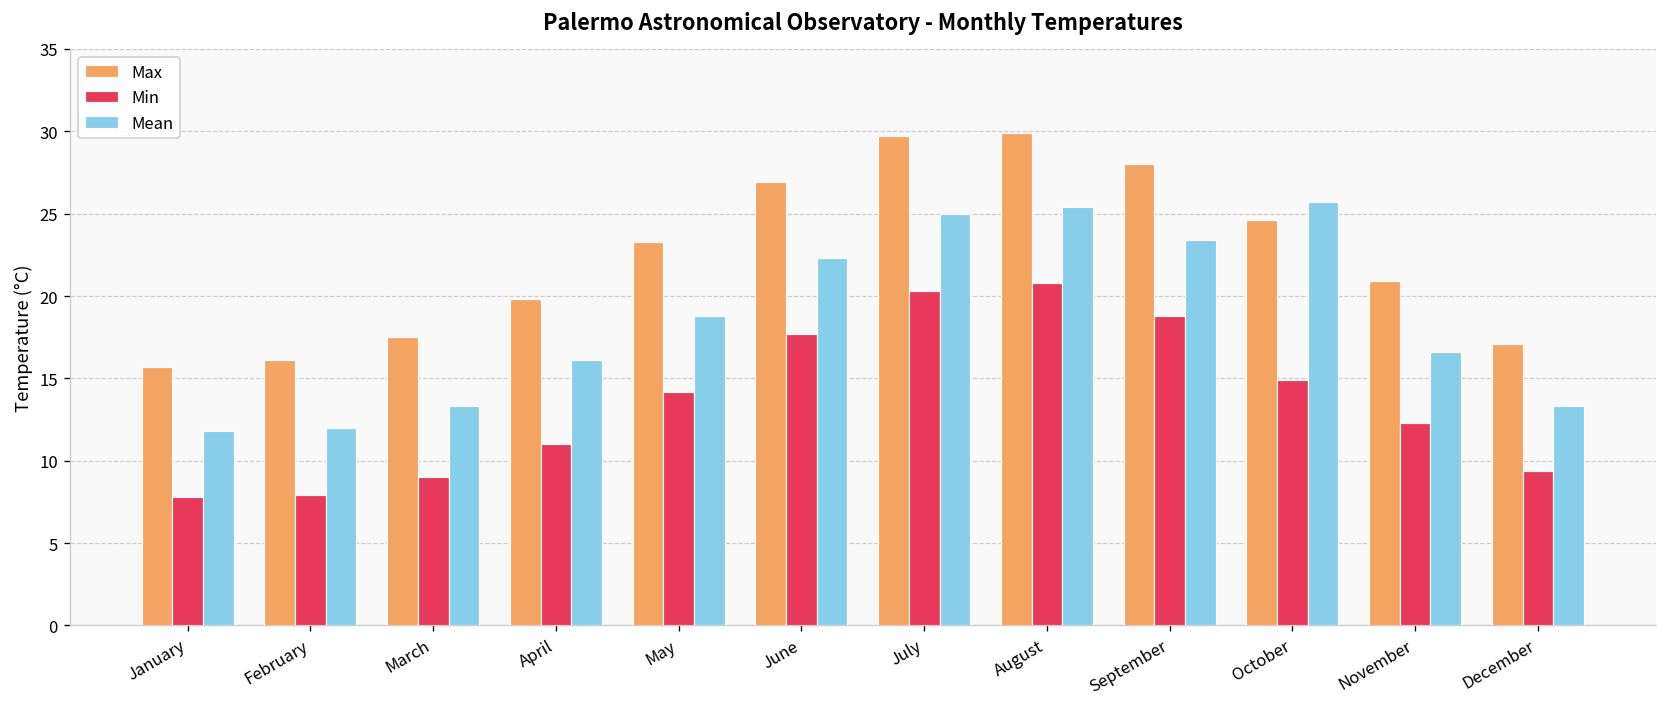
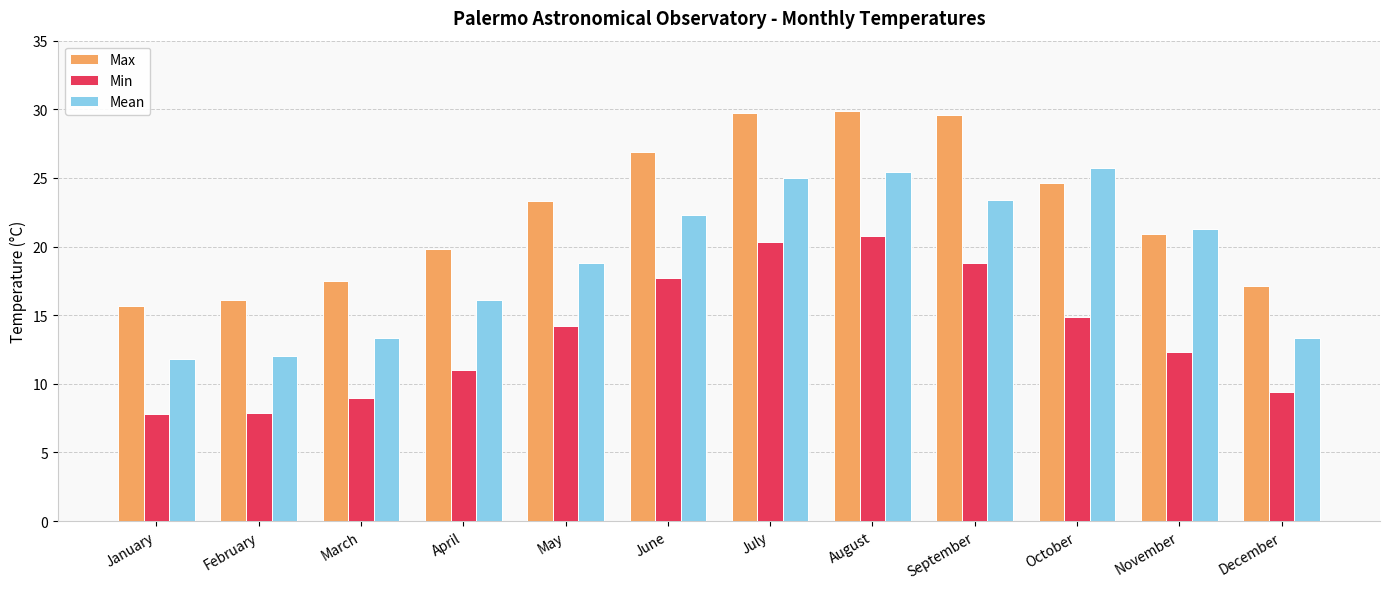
Max, September: 28.0 -> 29.6
Mean, November: 16.6 -> 21.3
